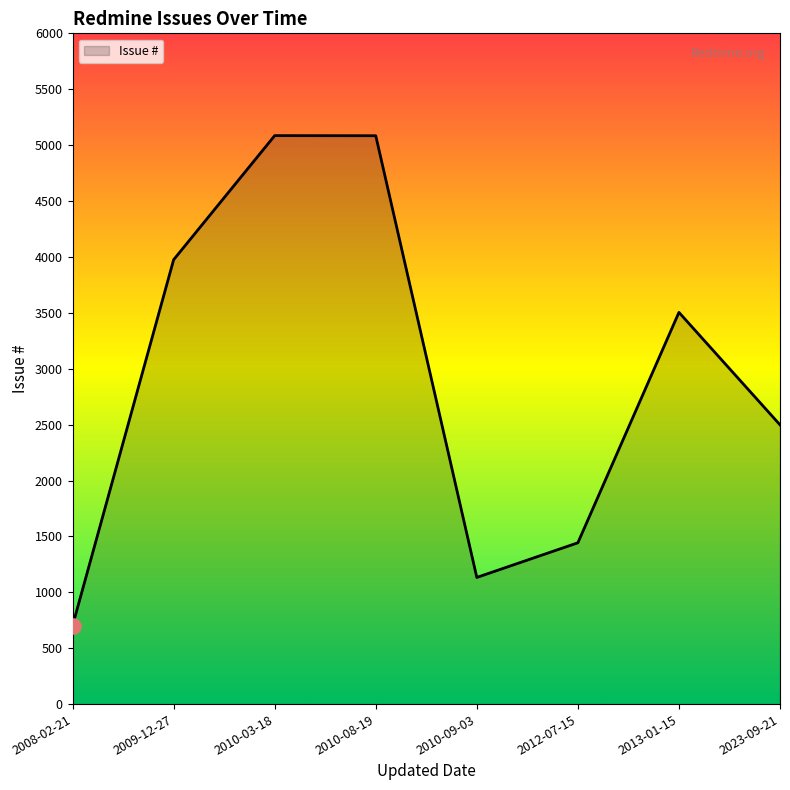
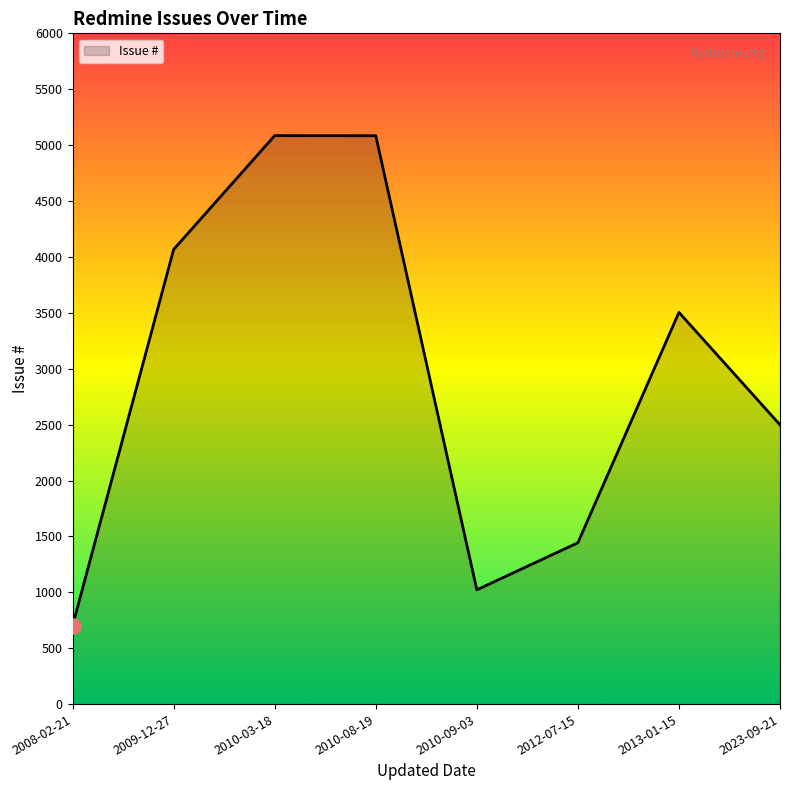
Issue #, 2009-12-27: 3980 -> 4070
Issue #, 2010-09-03: 1130 -> 1020
